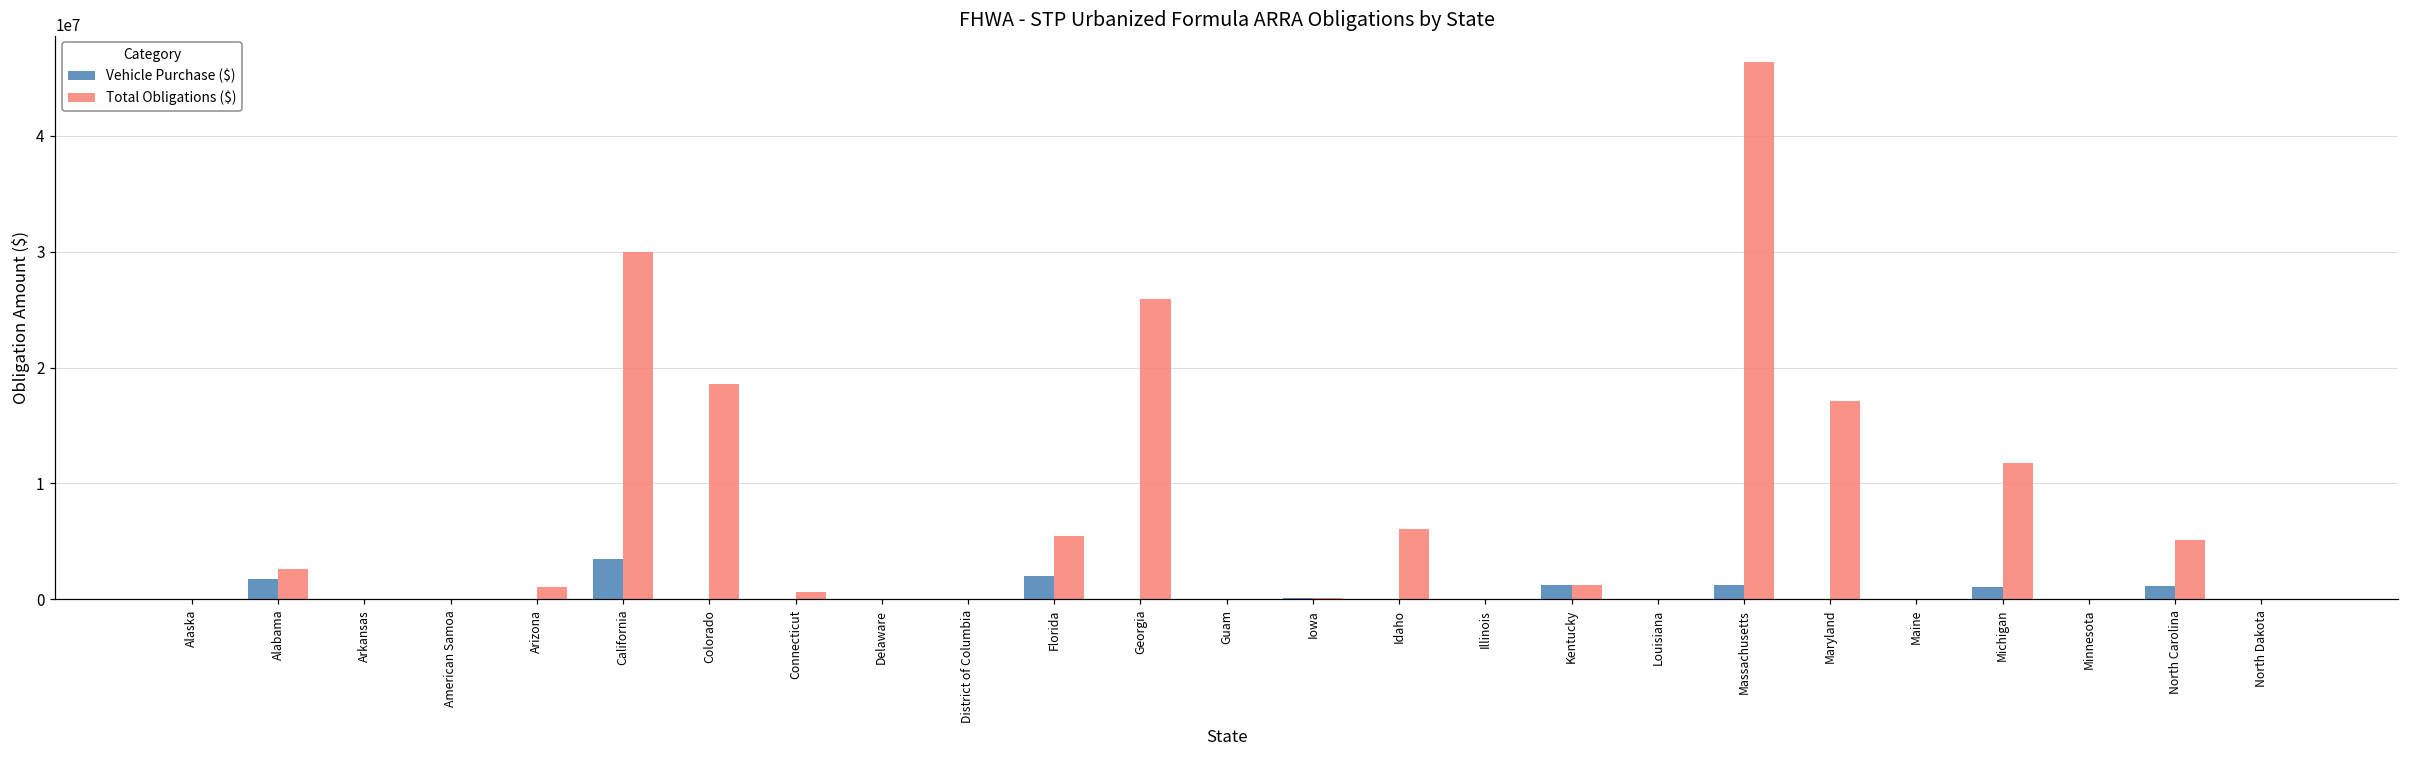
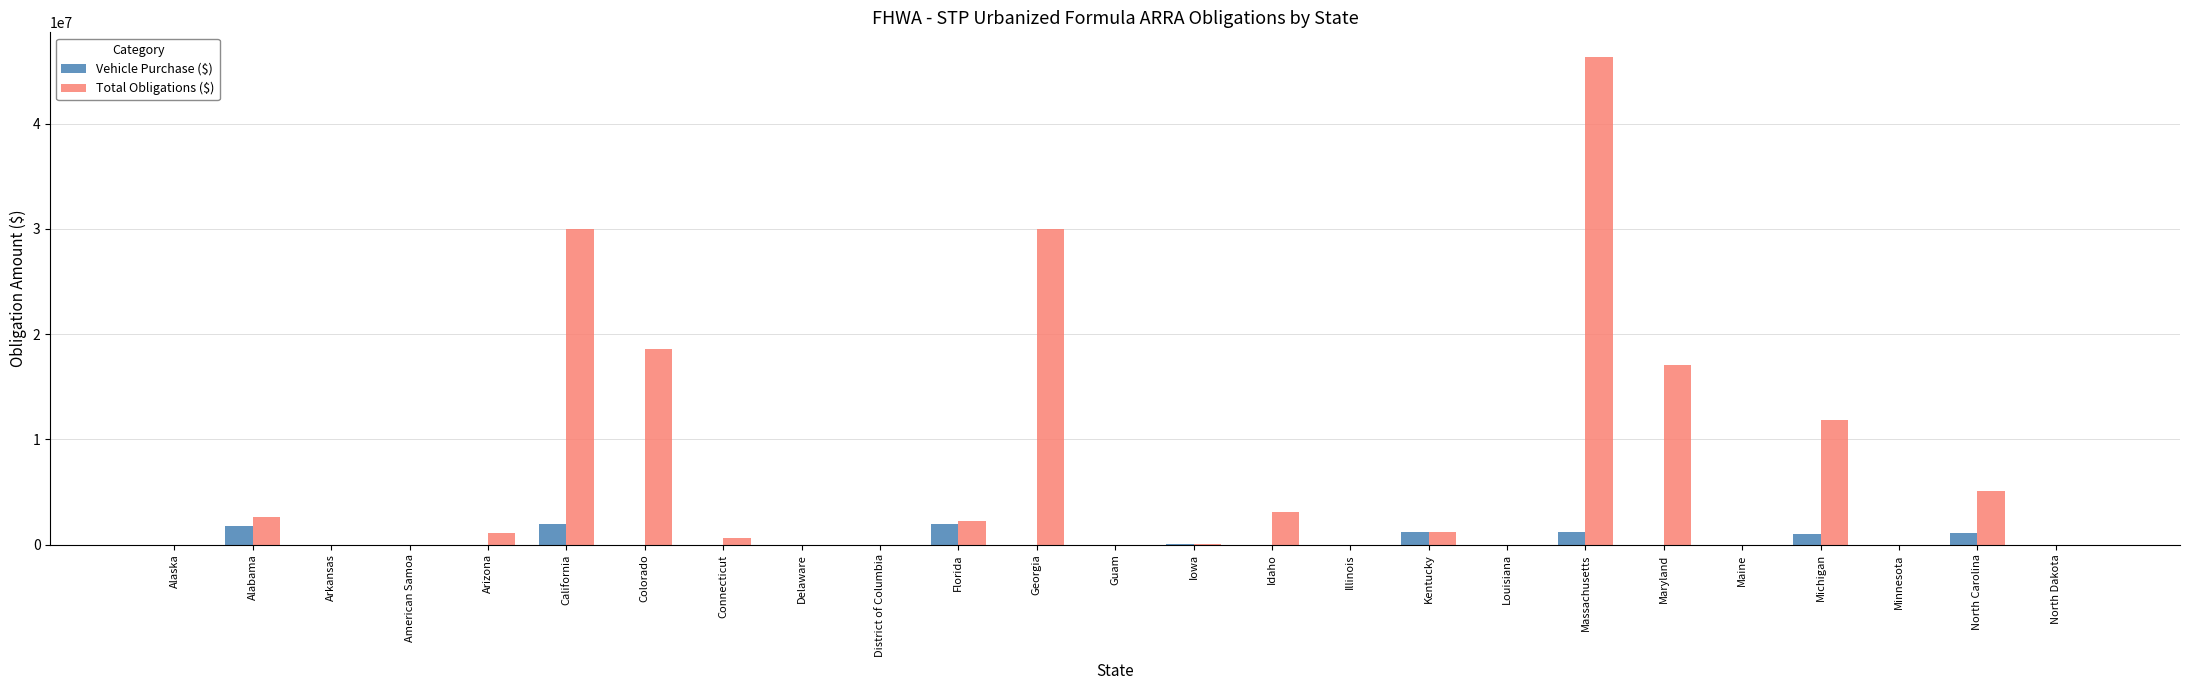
Vehicle Purchase ($), California: 3500000 -> 1900000
Total Obligations ($), Florida: 5500000 -> 2300000
Total Obligations ($), Georgia: 25900000 -> 30000000
Total Obligations ($), Idaho: 6100000 -> 3100000
